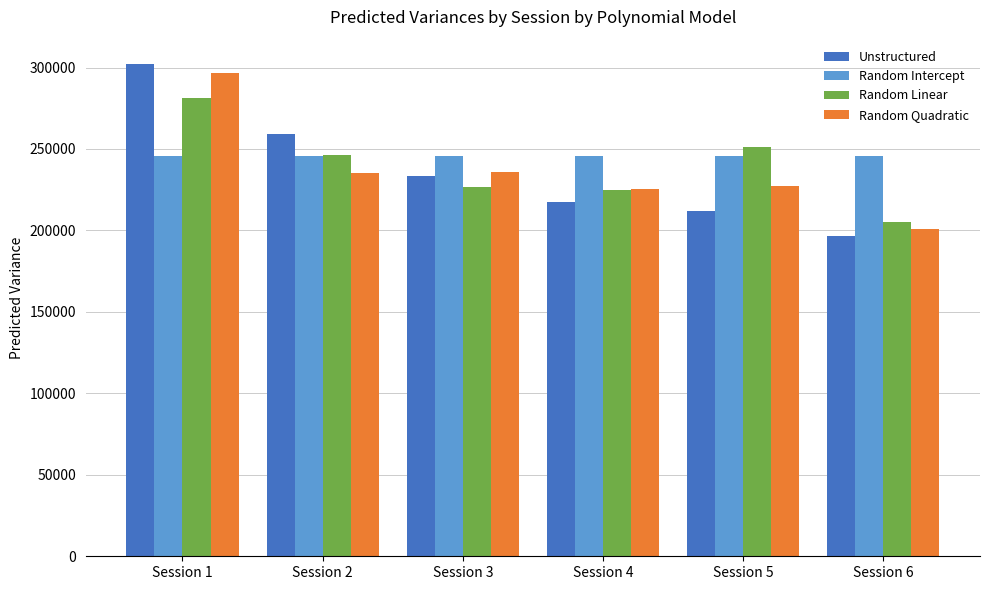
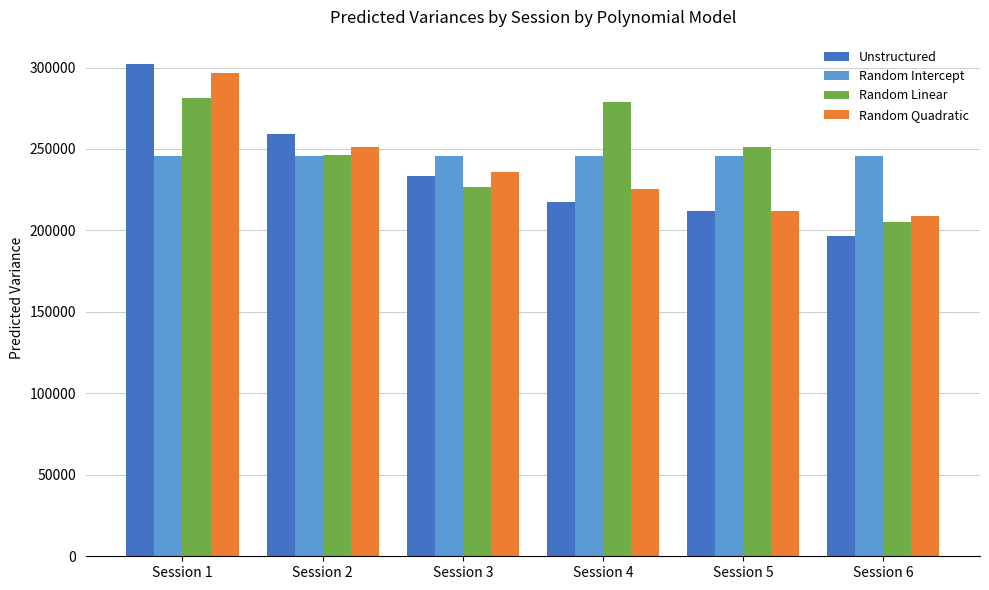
Random Quadratic, Session 2: 235000 -> 252000
Random Linear, Session 4: 225000 -> 279000
Random Quadratic, Session 5: 227000 -> 212000
Random Quadratic, Session 6: 201000 -> 209000
